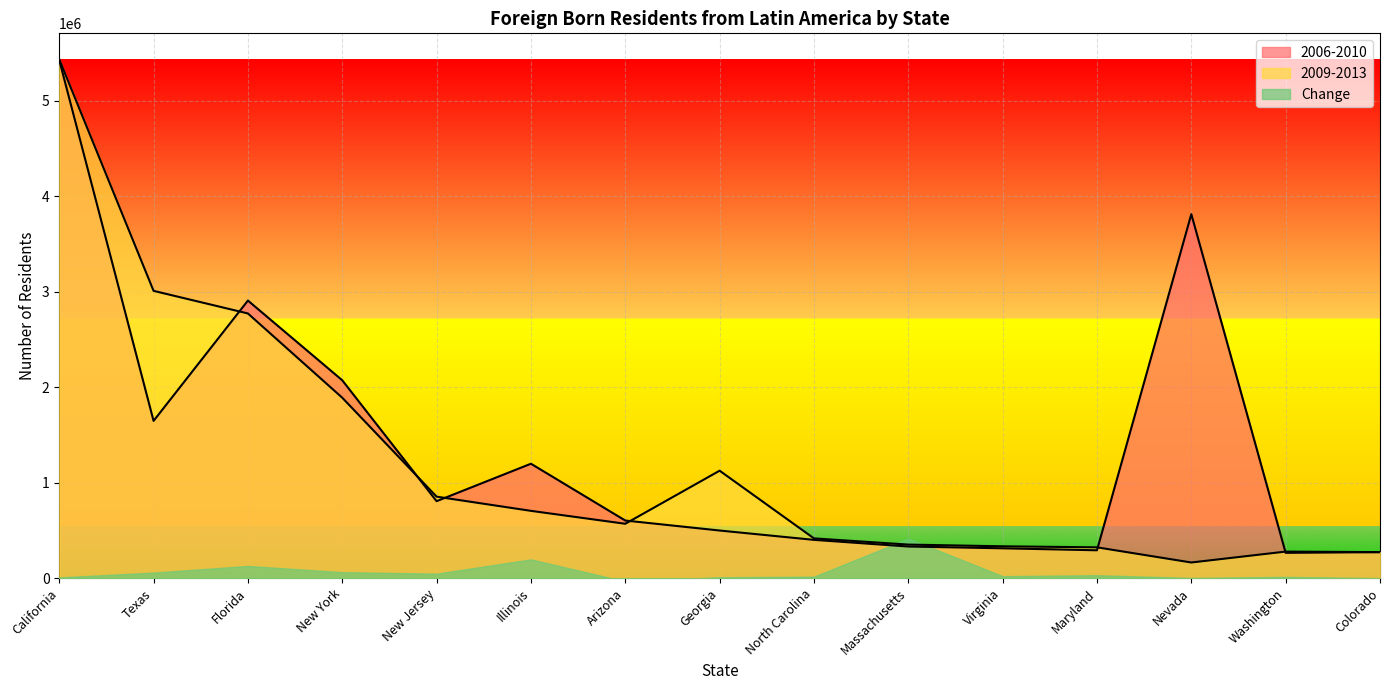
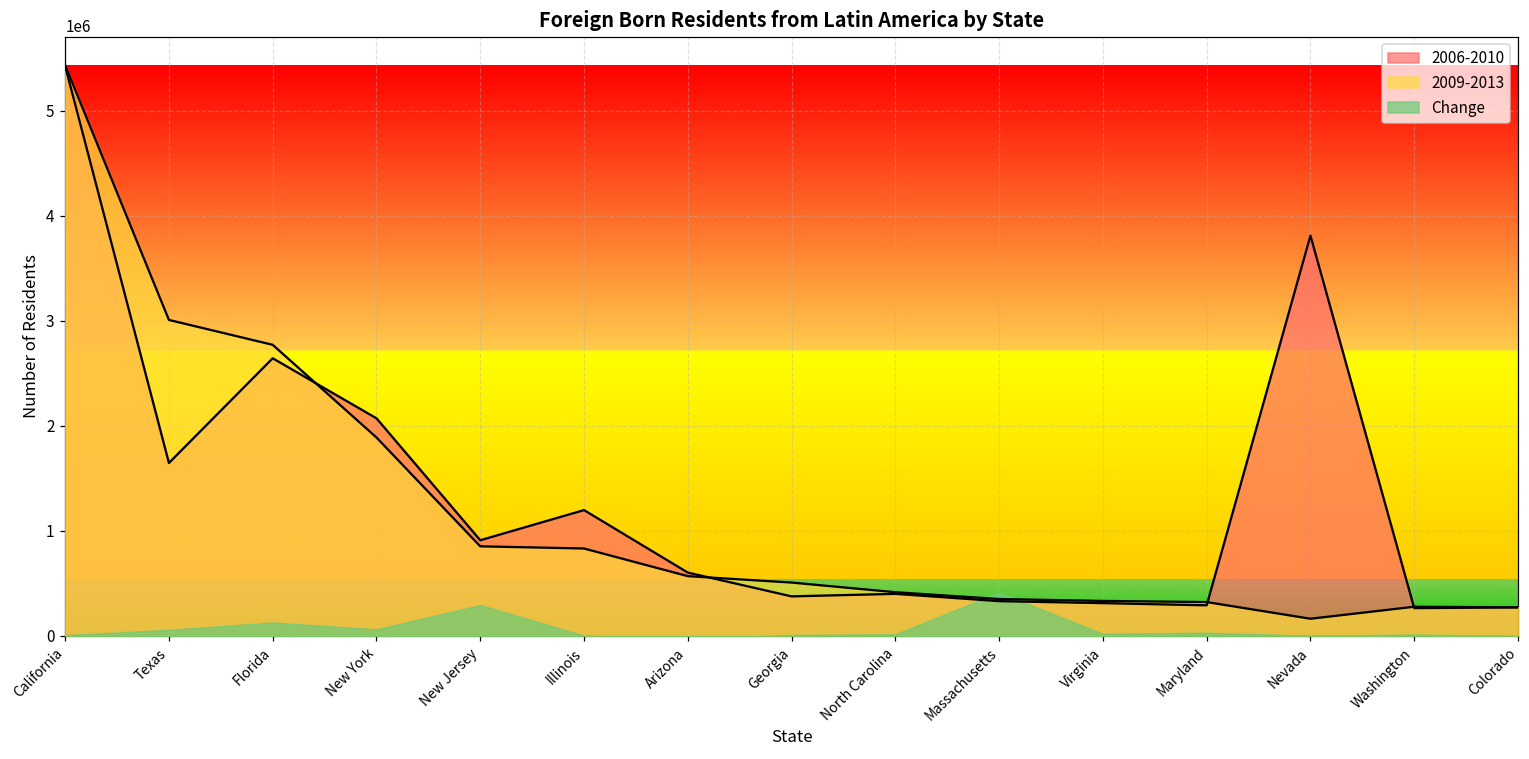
2006-2010, Florida: 2900000 -> 2600000
2006-2010, New Jersey: 800000 -> 900000
Change, New Jersey: 0 -> 300000
2009-2013, Illinois: 700000 -> 800000
Change, Illinois: 200000 -> 0
2006-2010, Georgia: 500000 -> 400000
2009-2013, Georgia: 1100000 -> 500000
